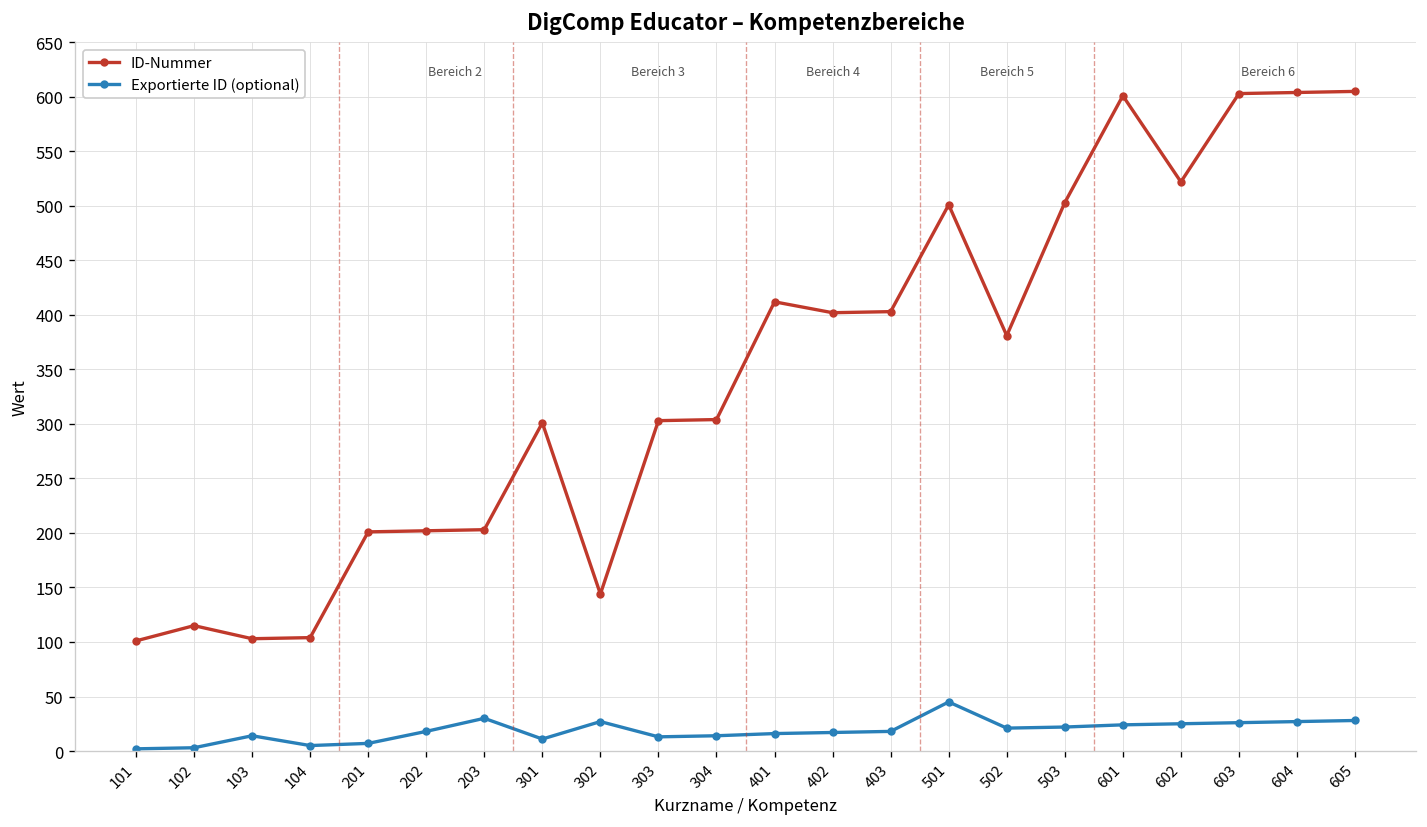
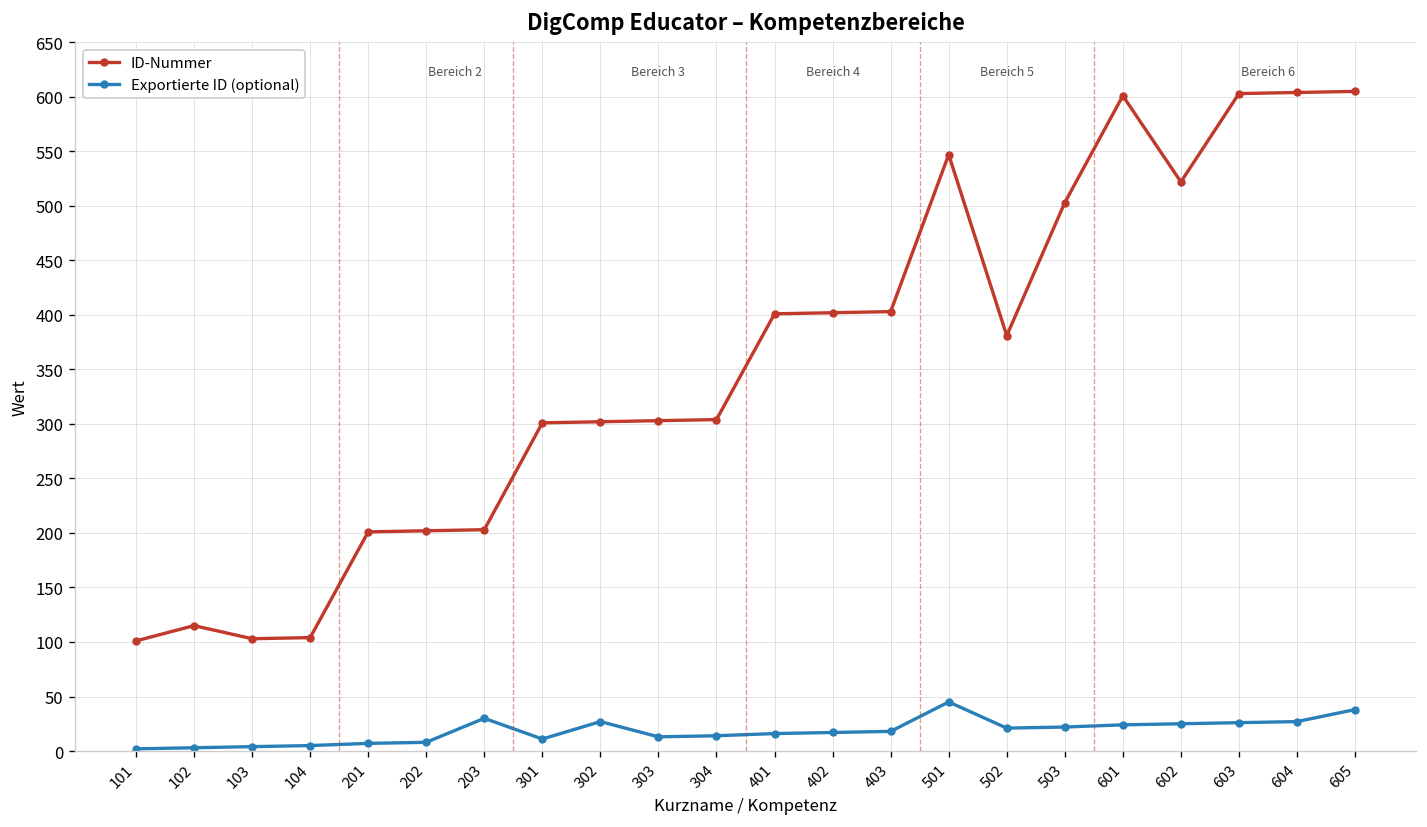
Exportierte ID (optional), 103: 10 -> 0
Exportierte ID (optional), 202: 20 -> 10
ID-Nummer, 302: 140 -> 300
ID-Nummer, 401: 410 -> 400
ID-Nummer, 501: 500 -> 550
Exportierte ID (optional), 605: 30 -> 40
